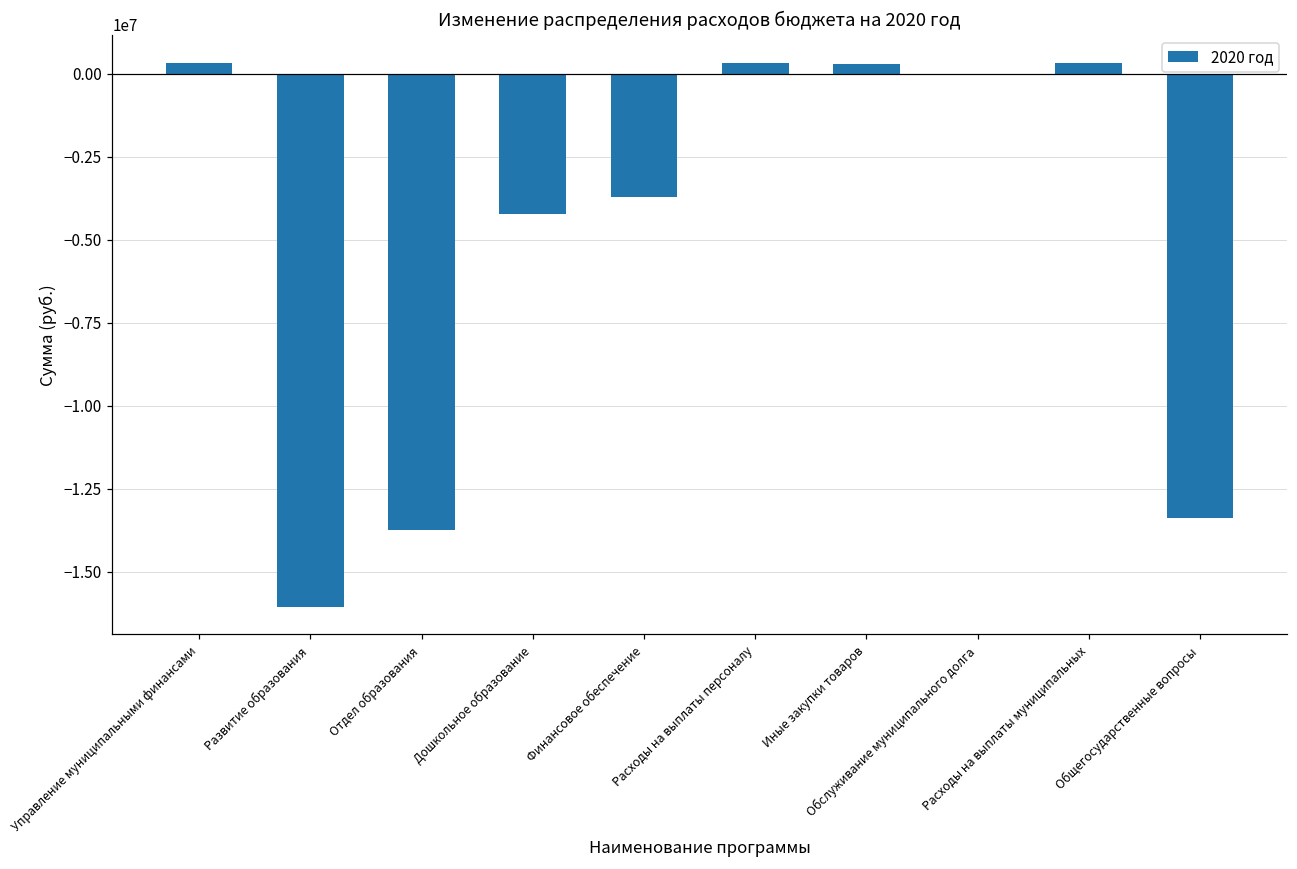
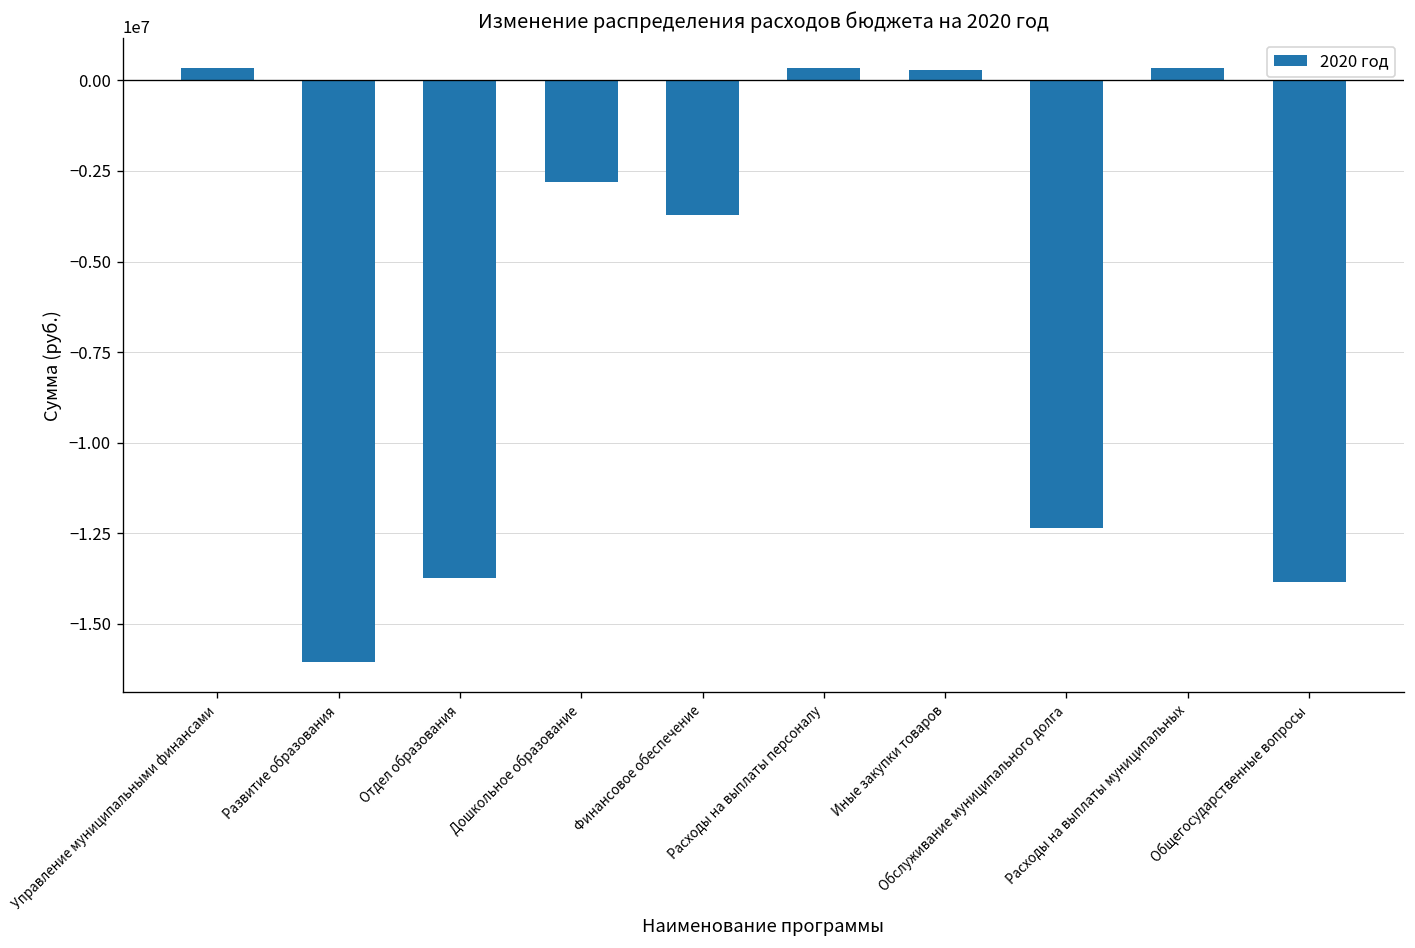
Дошкольное образование: -4200000 -> -2800000
Обслуживание муниципального долга: 0 -> -12400000
Общегосударственные вопросы: -13400000 -> -13900000
